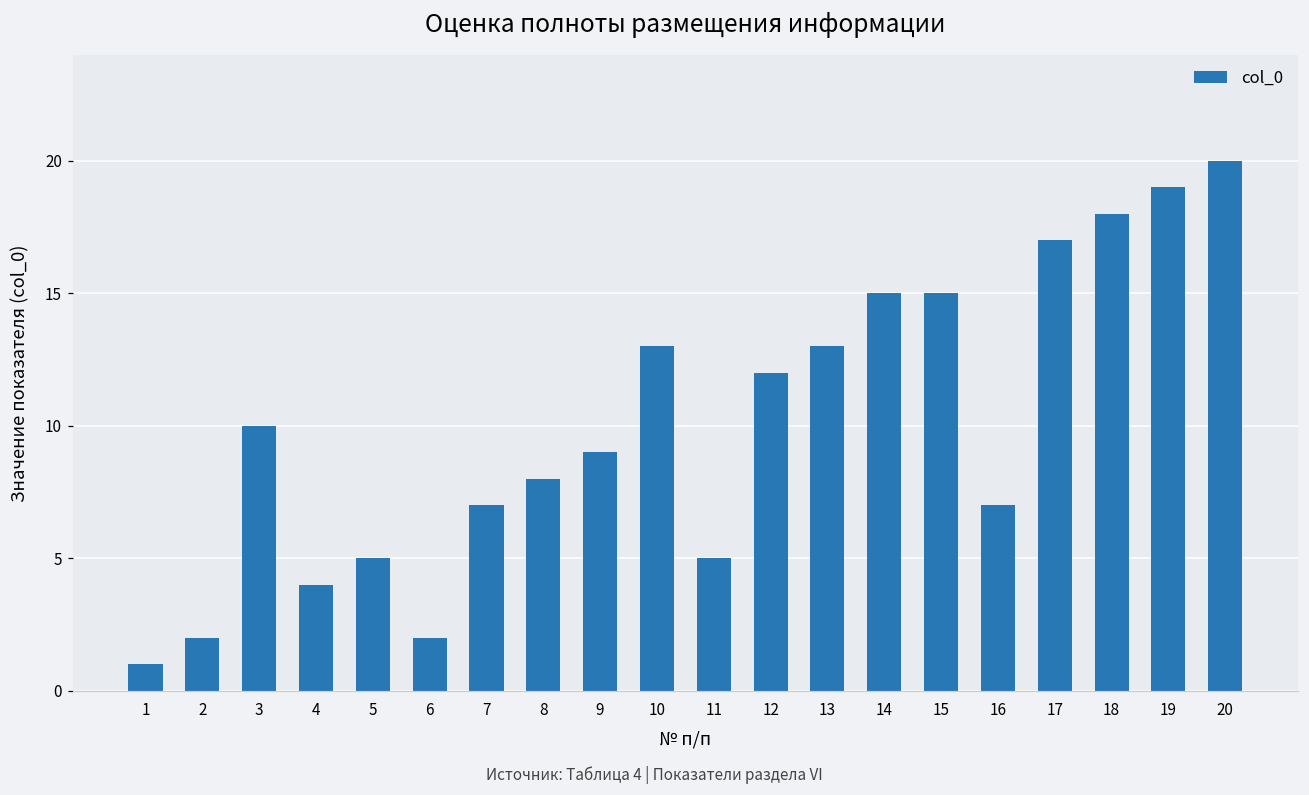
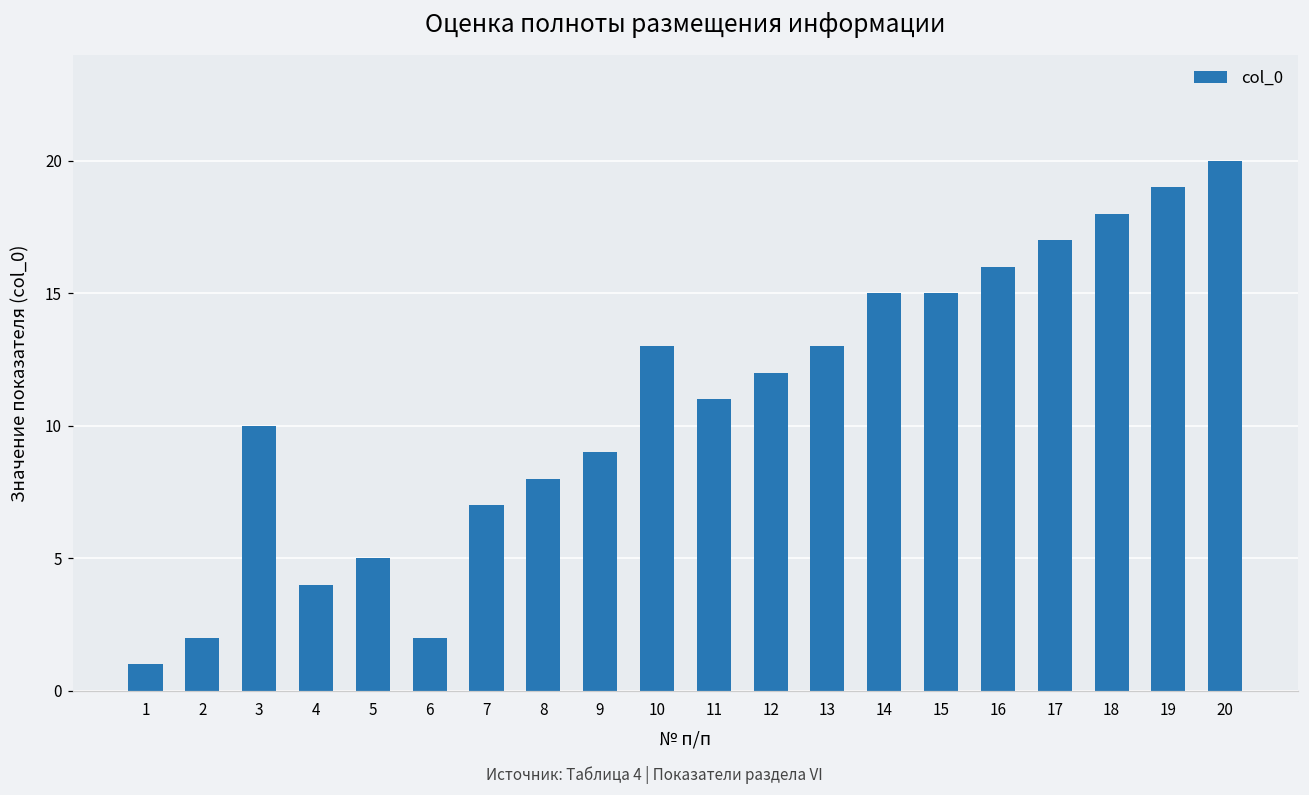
11: 5 -> 11
16: 7 -> 16
